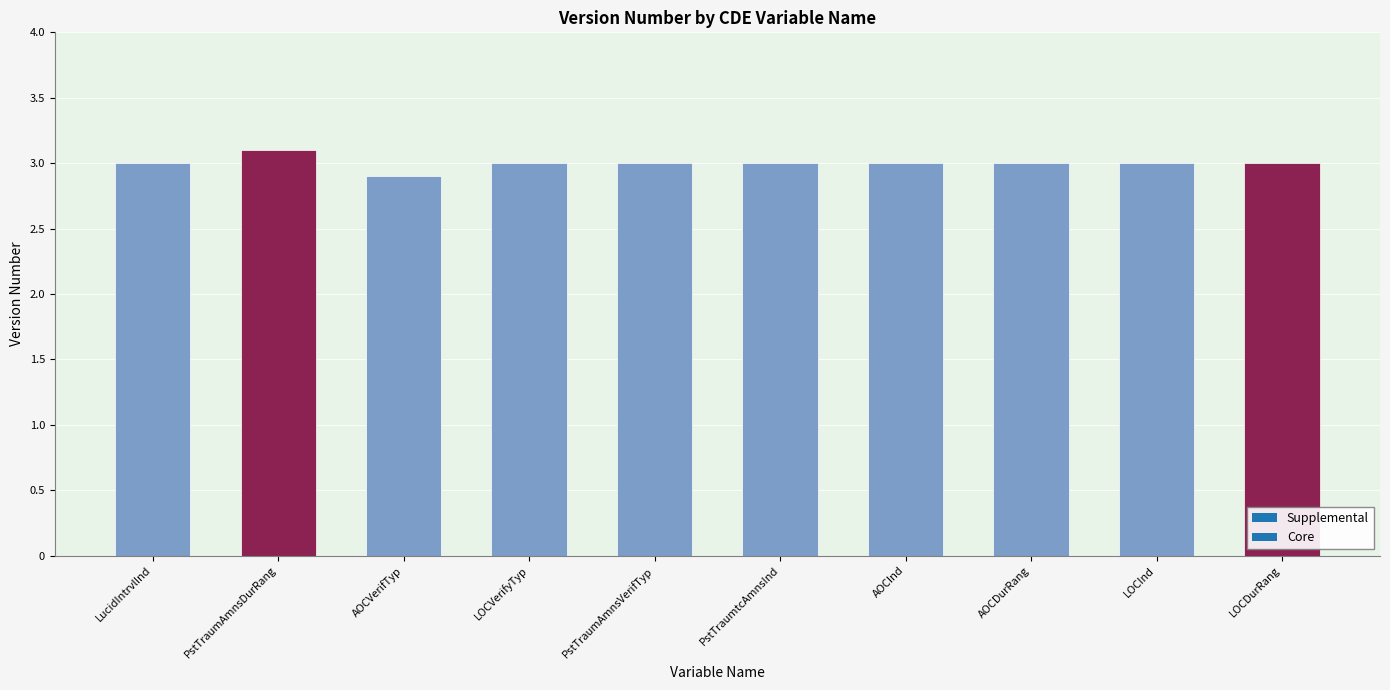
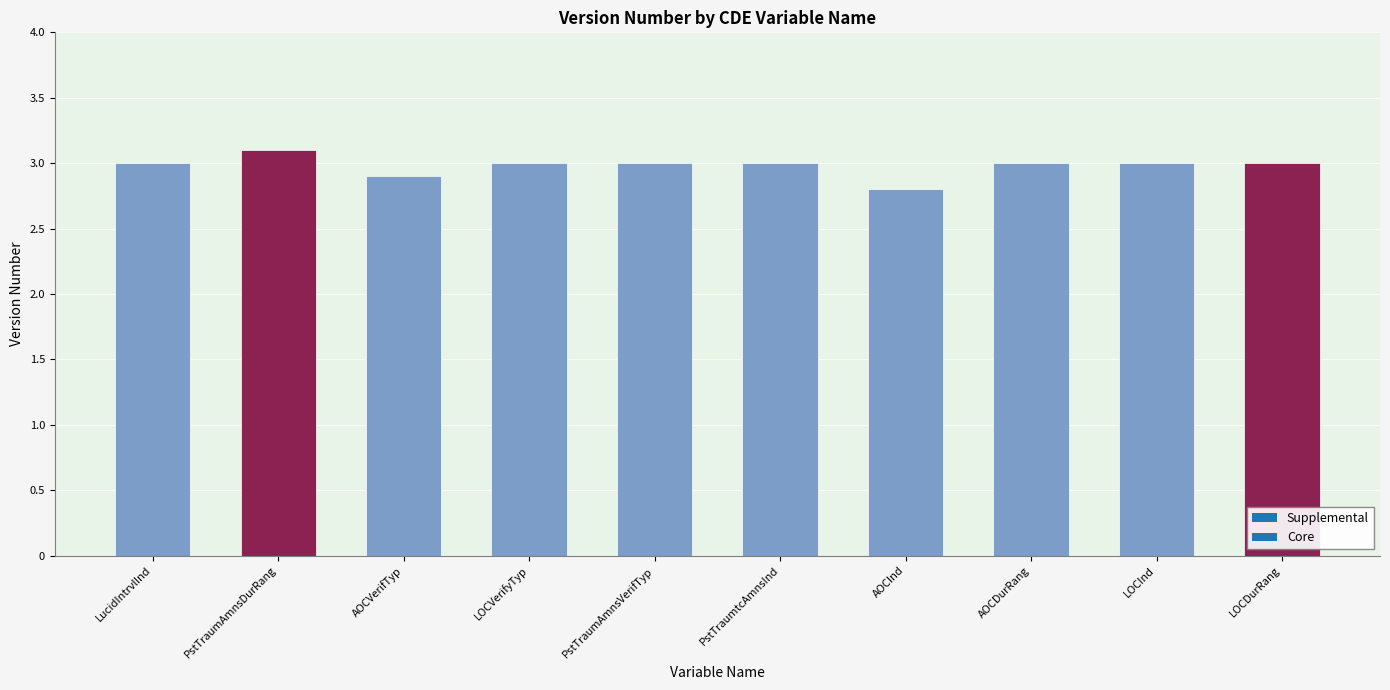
AOCInd: 3.0 -> 2.8
